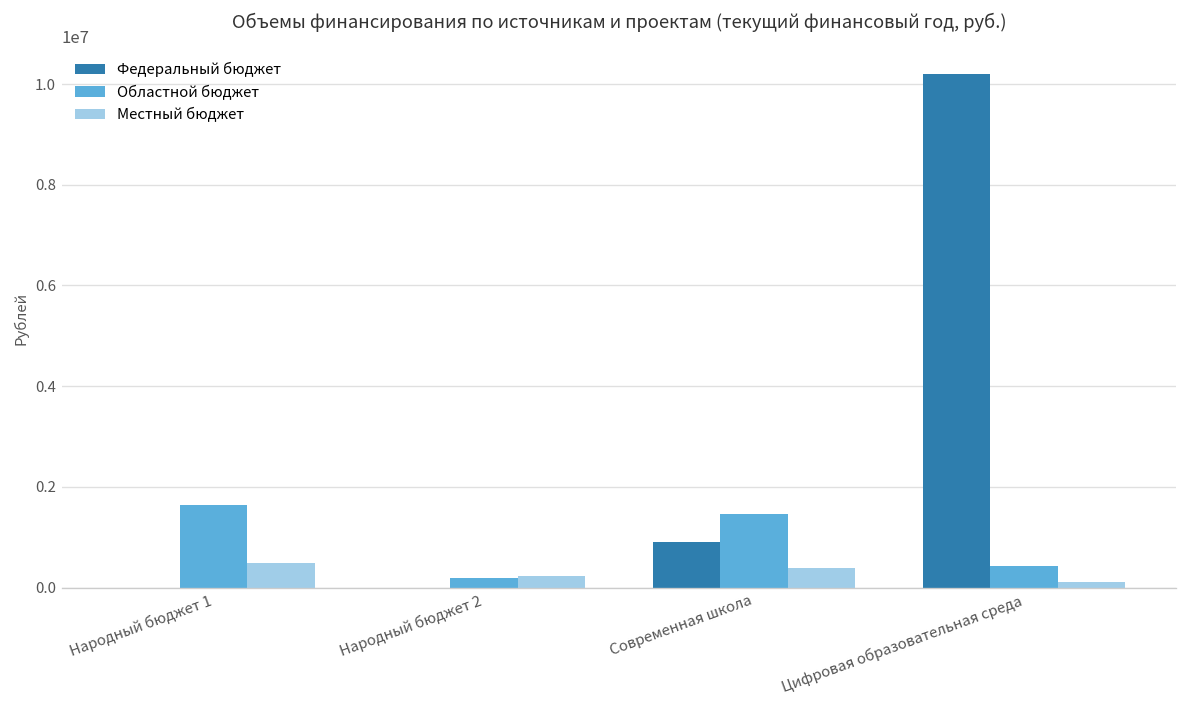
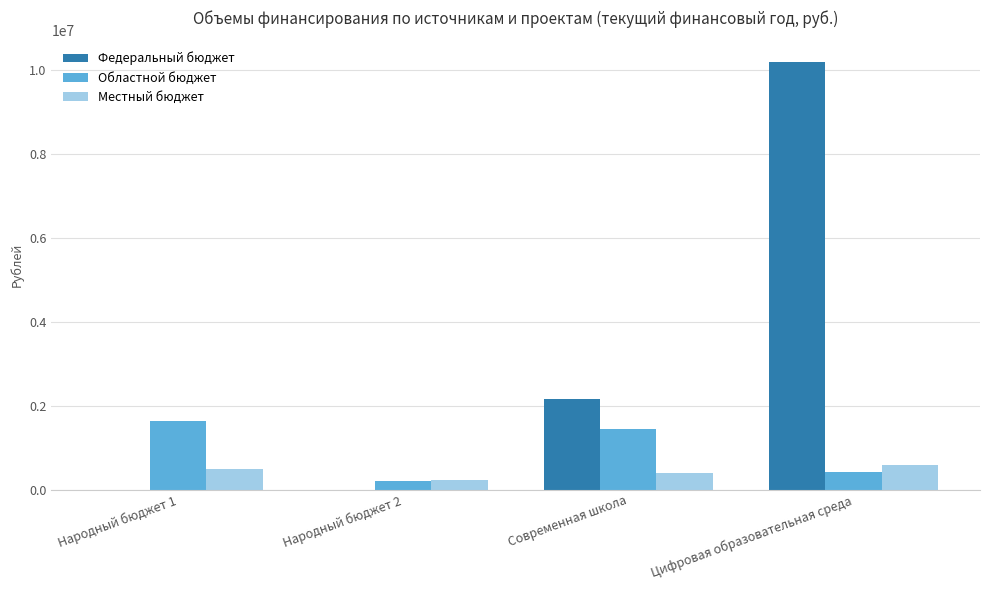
Федеральный бюджет, Современная школа: 900000 -> 2200000
Местный бюджет, Цифровая образовательная среда: 100000 -> 600000
